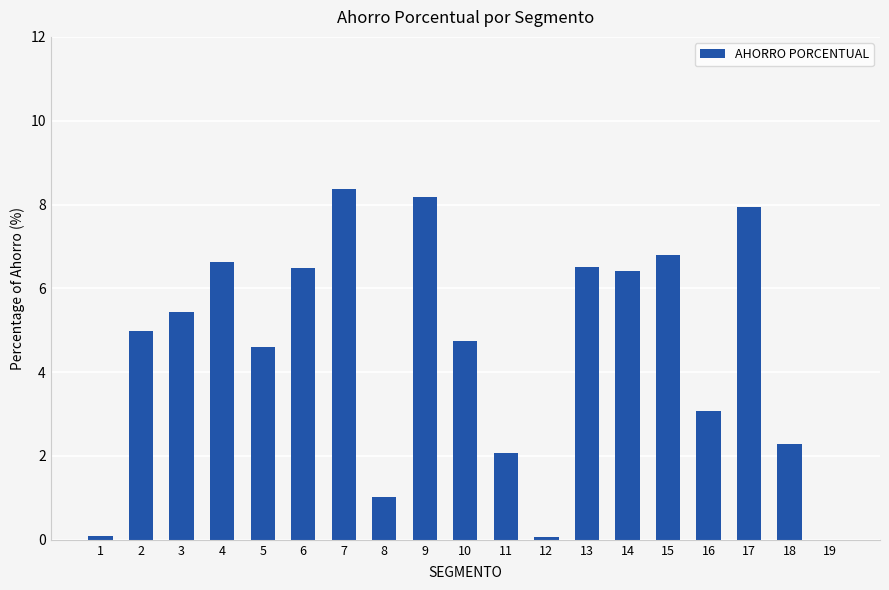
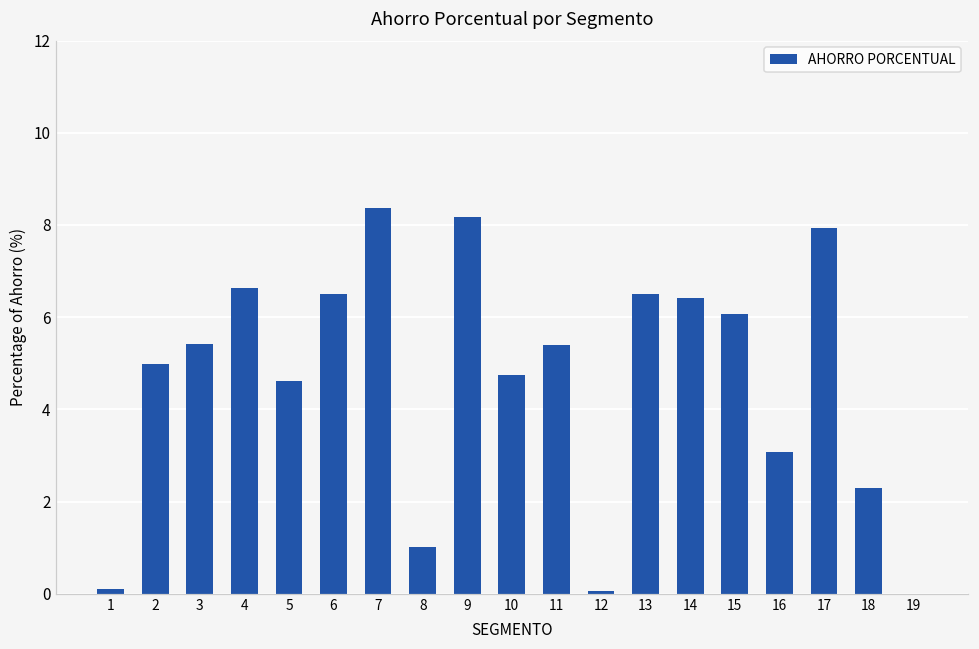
11: 2.1 -> 5.4
15: 6.8 -> 6.1
